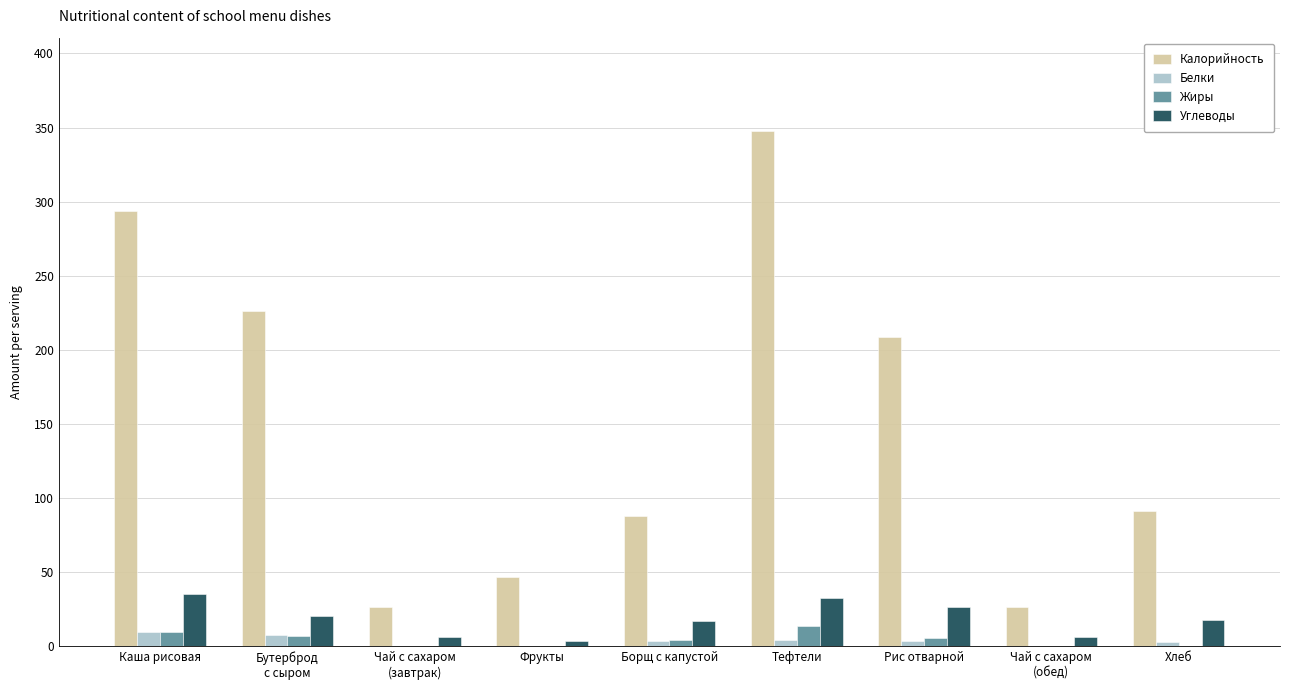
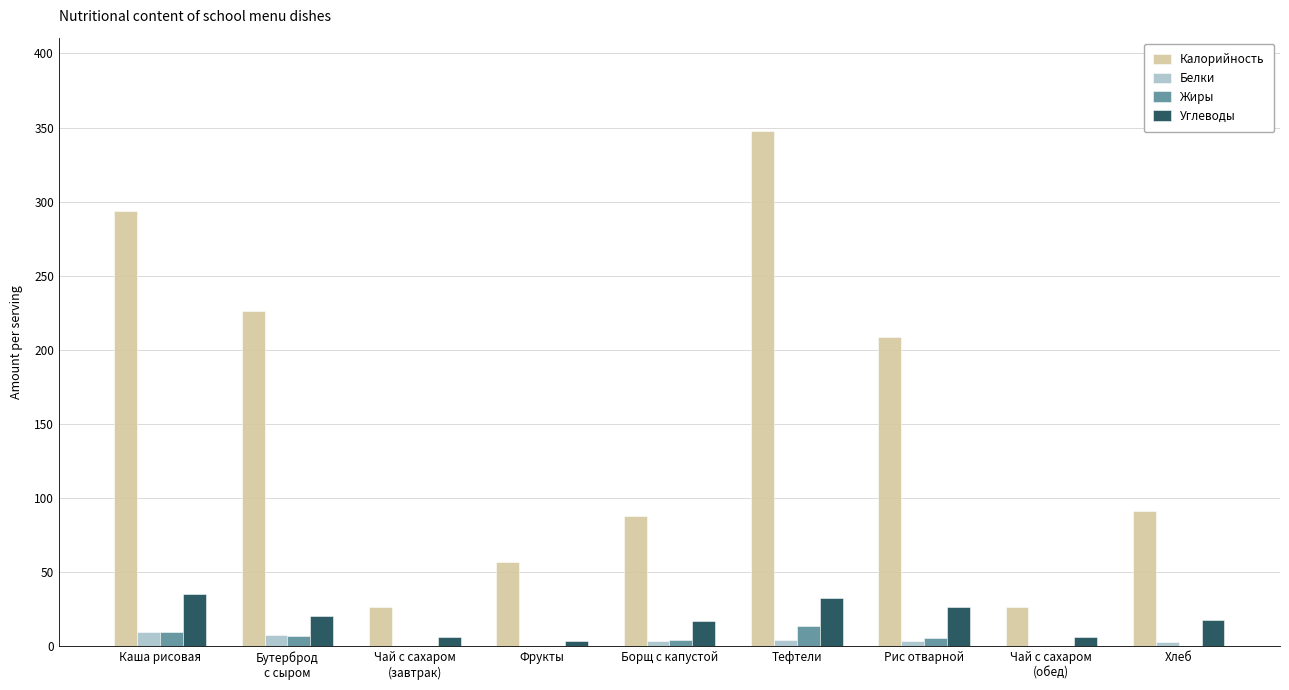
Калорийность, Фрукты: 47 -> 57
